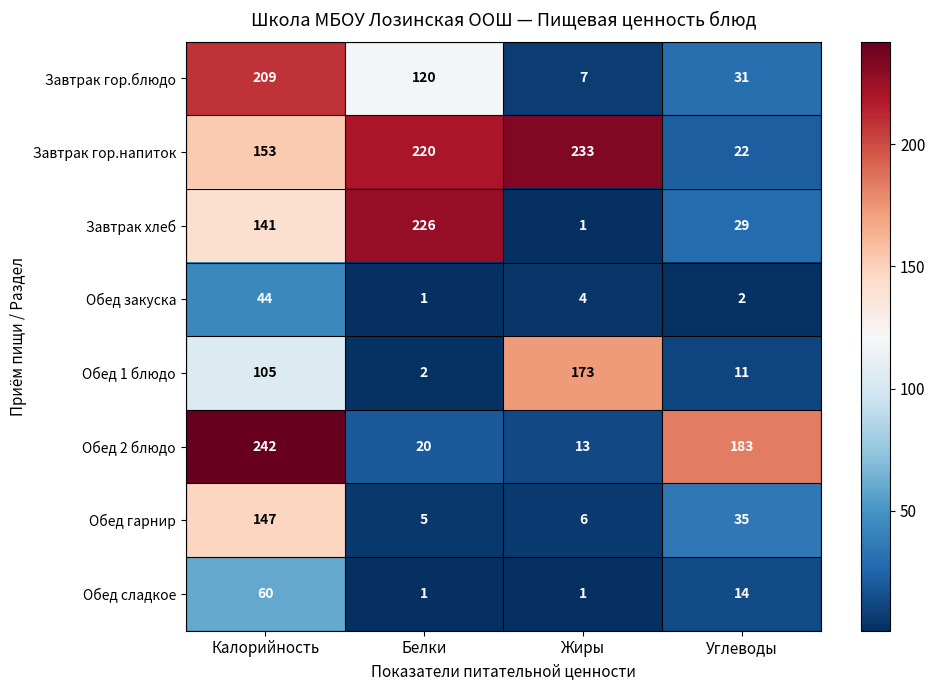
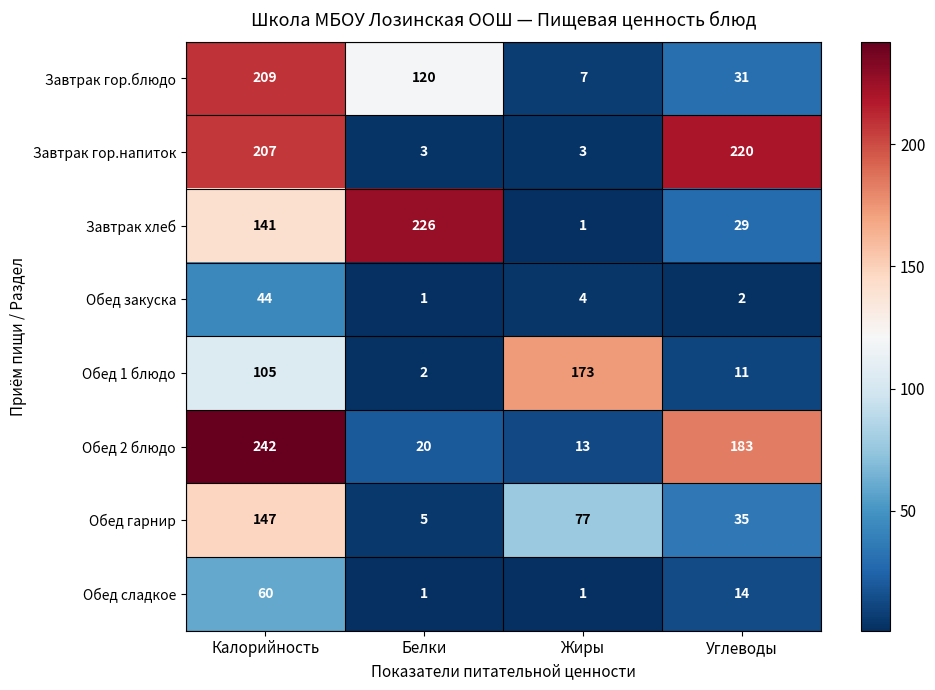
Завтрак гор.напиток, Калорийность: 153 -> 207
Завтрак гор.напиток, Белки: 220 -> 3
Завтрак гор.напиток, Жиры: 233 -> 3
Завтрак гор.напиток, Углеводы: 22 -> 220
Обед гарнир, Жиры: 6 -> 77
